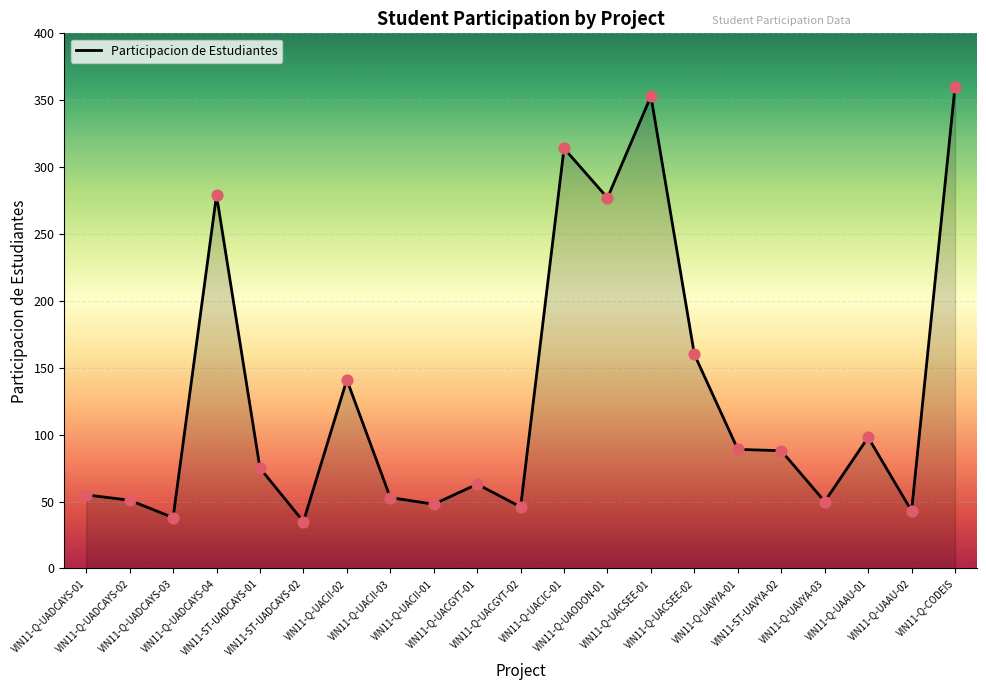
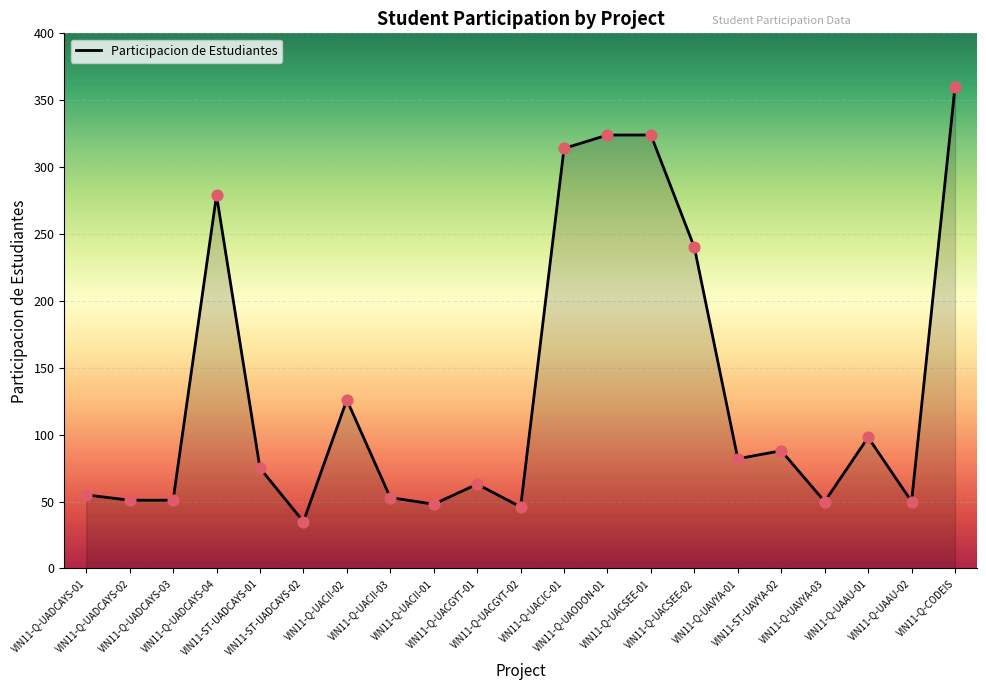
VIN11-Q-UADCAYS-03: 38 -> 51
VIN11-Q-UACII-02: 141 -> 126
VIN11-Q-UAODON-01: 277 -> 324
VIN11-Q-UACSEE-01: 353 -> 324
VIN11-Q-UACSEE-02: 160 -> 240
VIN11-Q-UAVYA-01: 89 -> 82
VIN11-Q-UAAU-02: 43 -> 50
